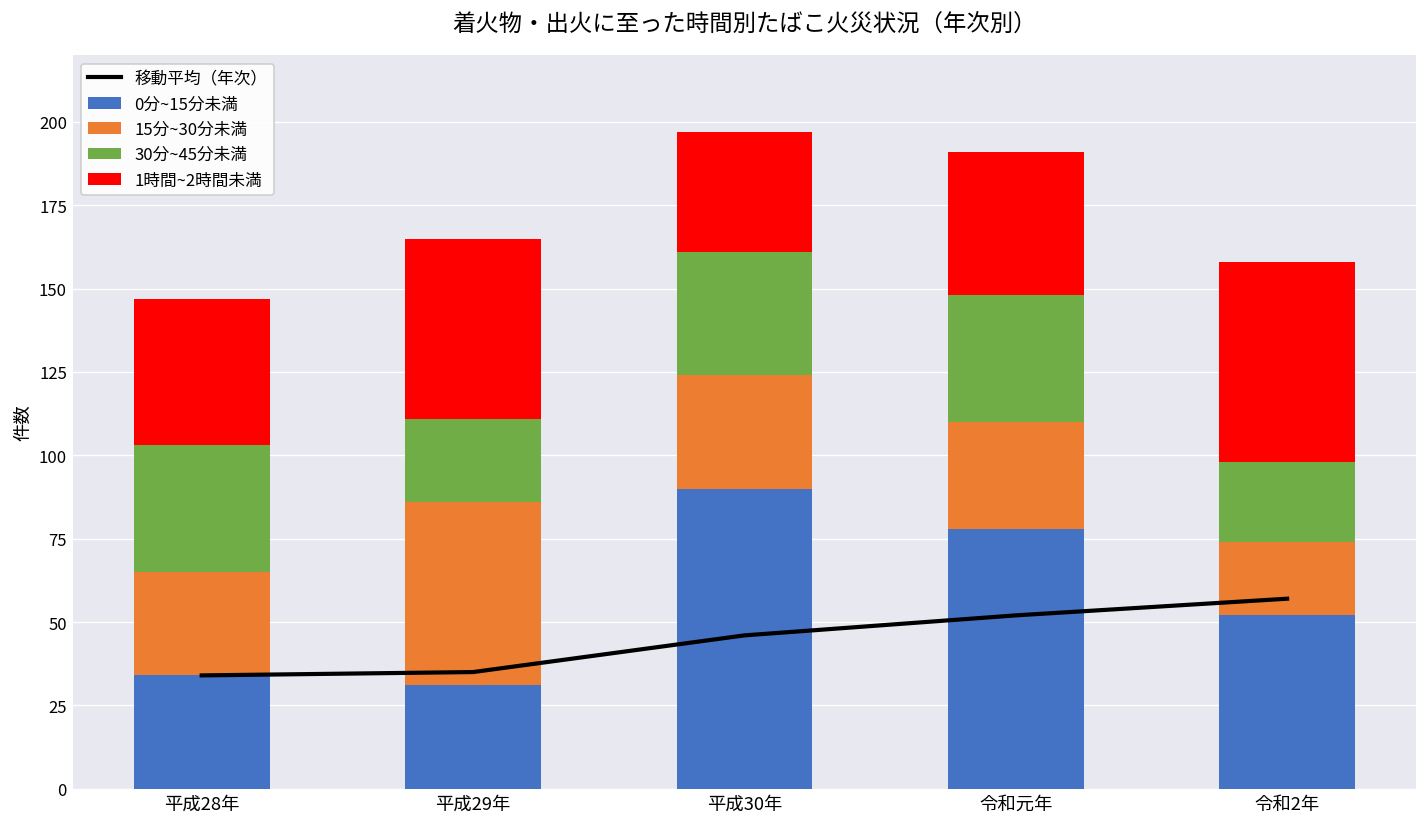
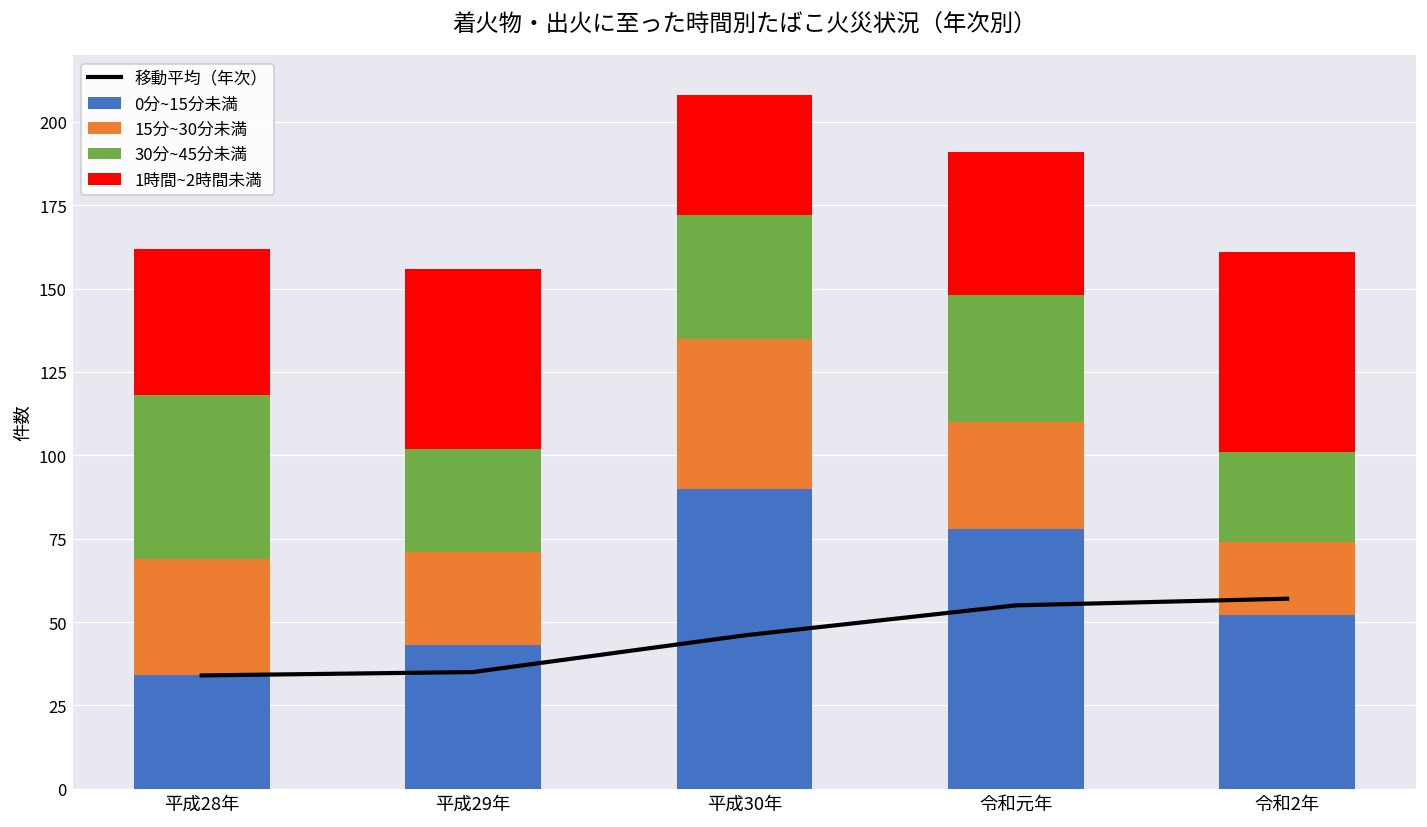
15分~30分未満, 平成28年: 31 -> 35
30分~45分未満, 平成28年: 38 -> 49
0分~15分未満, 平成29年: 31 -> 43
15分~30分未満, 平成29年: 55 -> 28
30分~45分未満, 平成29年: 25 -> 31
15分~30分未満, 平成30年: 34 -> 45
移動平均（年次）, 令和元年: 52 -> 55
30分~45分未満, 令和2年: 24 -> 27
